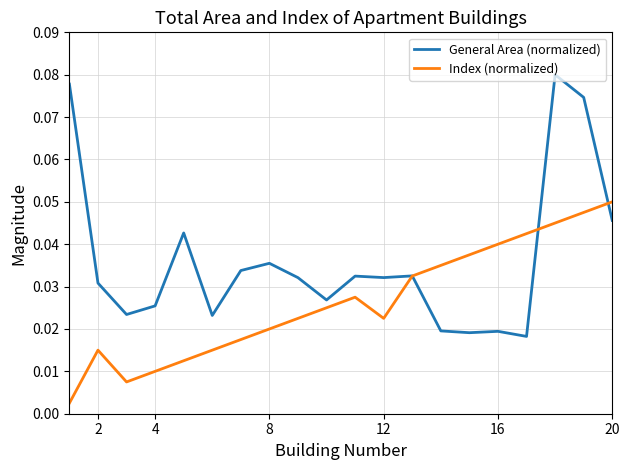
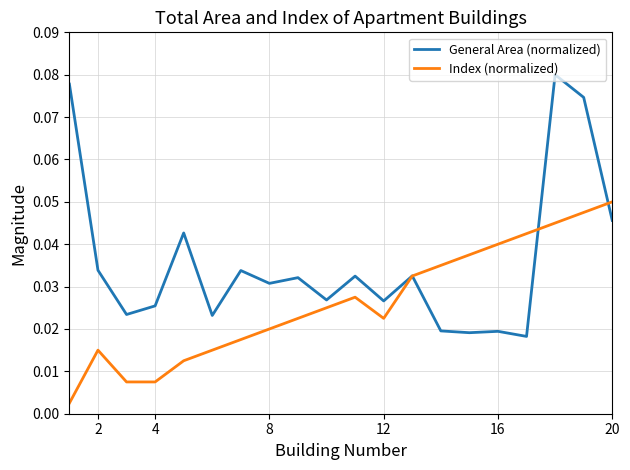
General Area (normalized), 2: 0.031 -> 0.034
Index (normalized), 4: 0.010 -> 0.008
General Area (normalized), 8: 0.035 -> 0.031
General Area (normalized), 12: 0.032 -> 0.027
